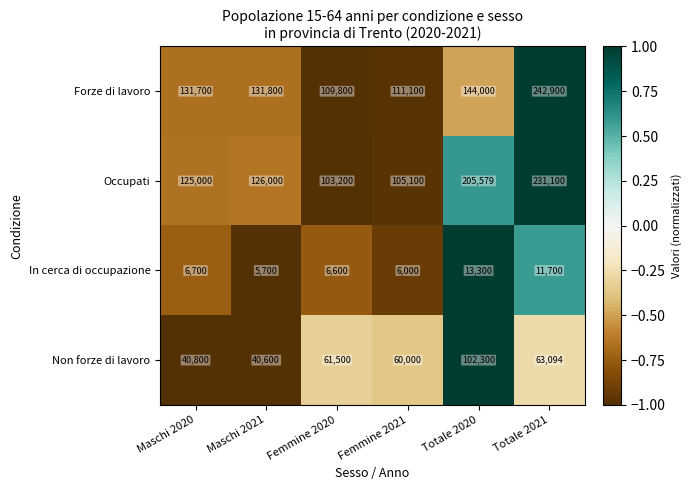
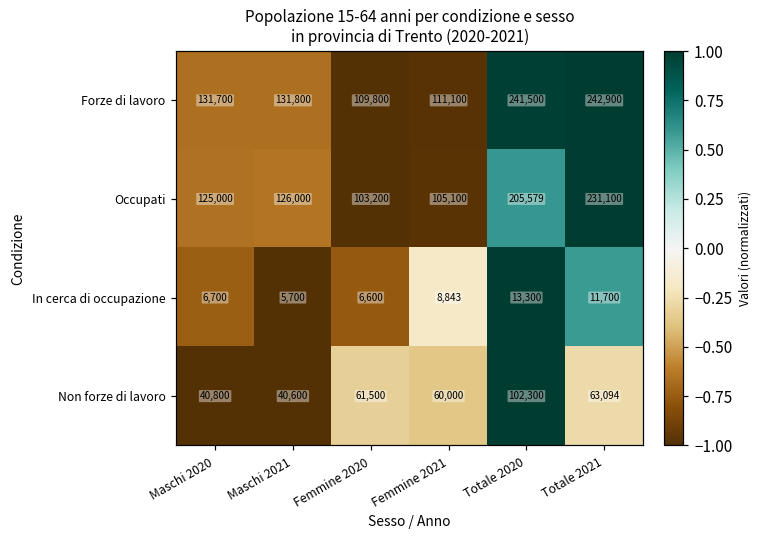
Forze di lavoro, Totale 2020: 144,000 -> 241,500
In cerca di occupazione, Femmine 2021: 6,000 -> 8,843
